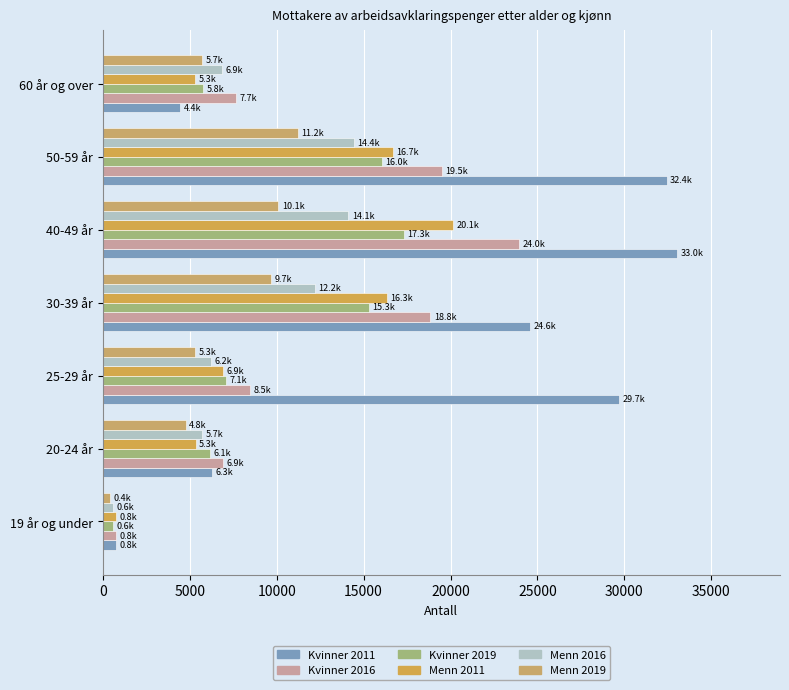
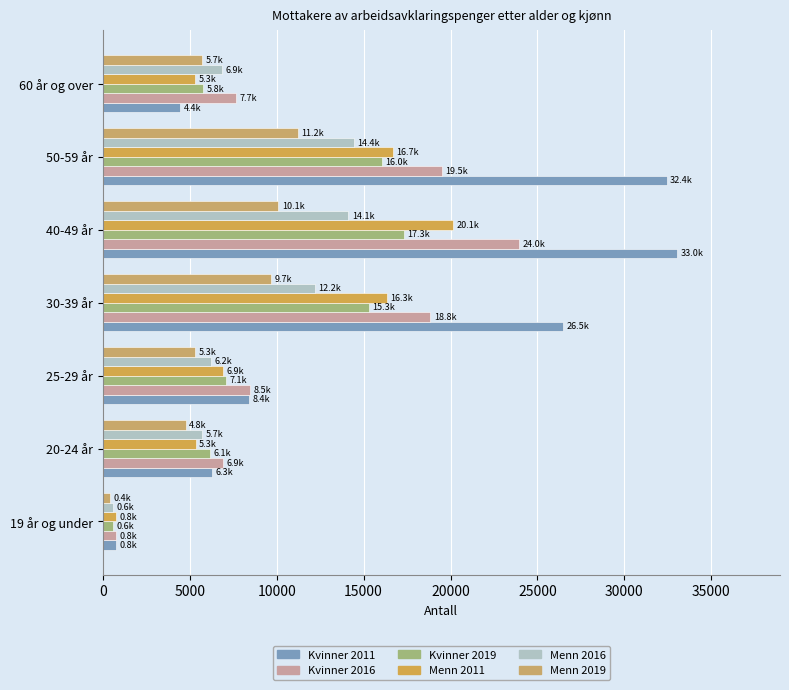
Kvinner 2011, 30-39 år: 24.6k -> 26.5k
Kvinner 2011, 25-29 år: 29.7k -> 8.4k
